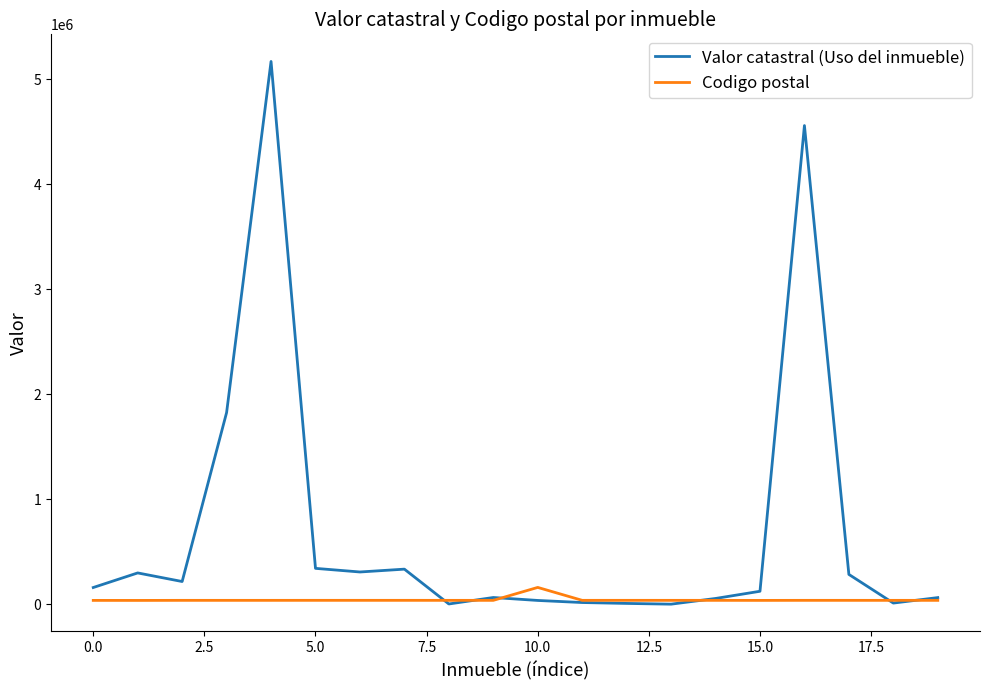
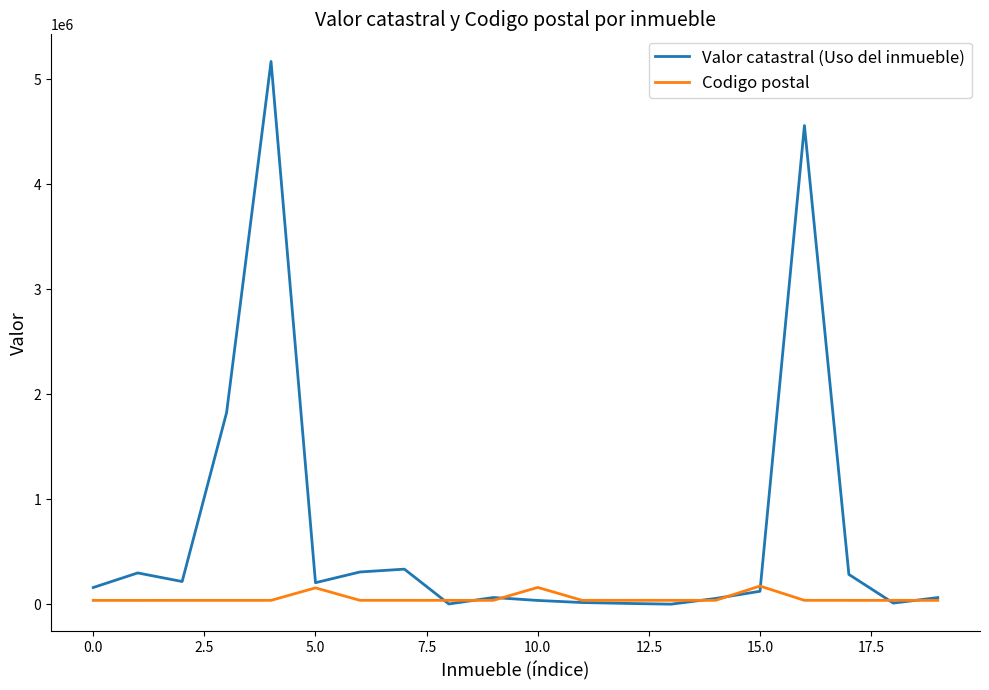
Valor catastral (Uso del inmueble), 5.0: 340000 -> 210000
Codigo postal, 5.0: 40000 -> 160000
Codigo postal, 15.0: 40000 -> 180000
